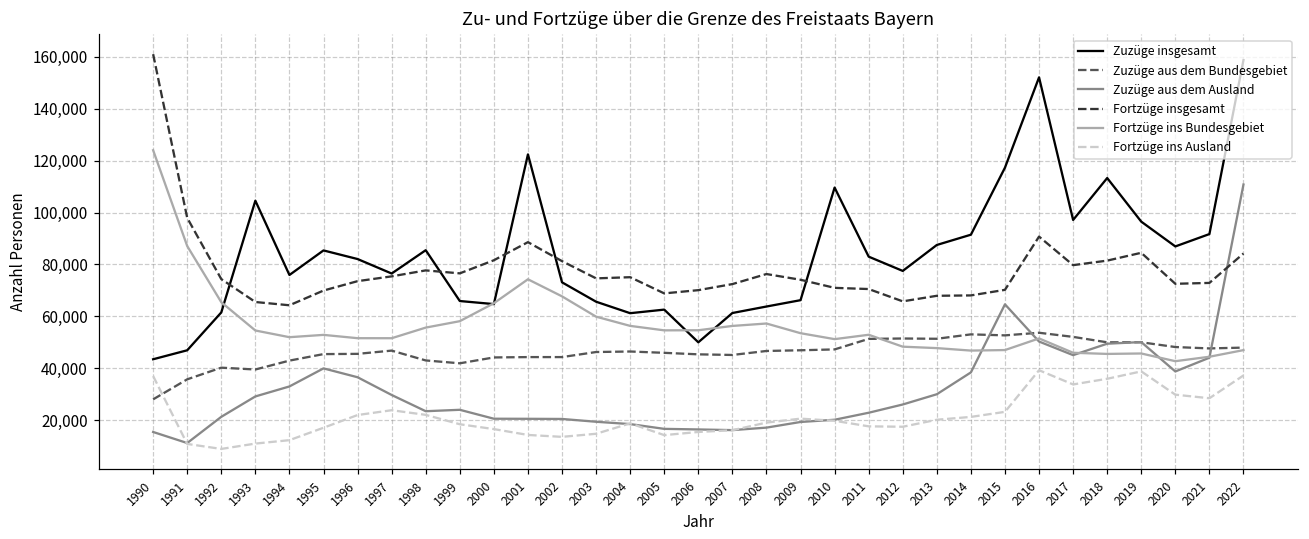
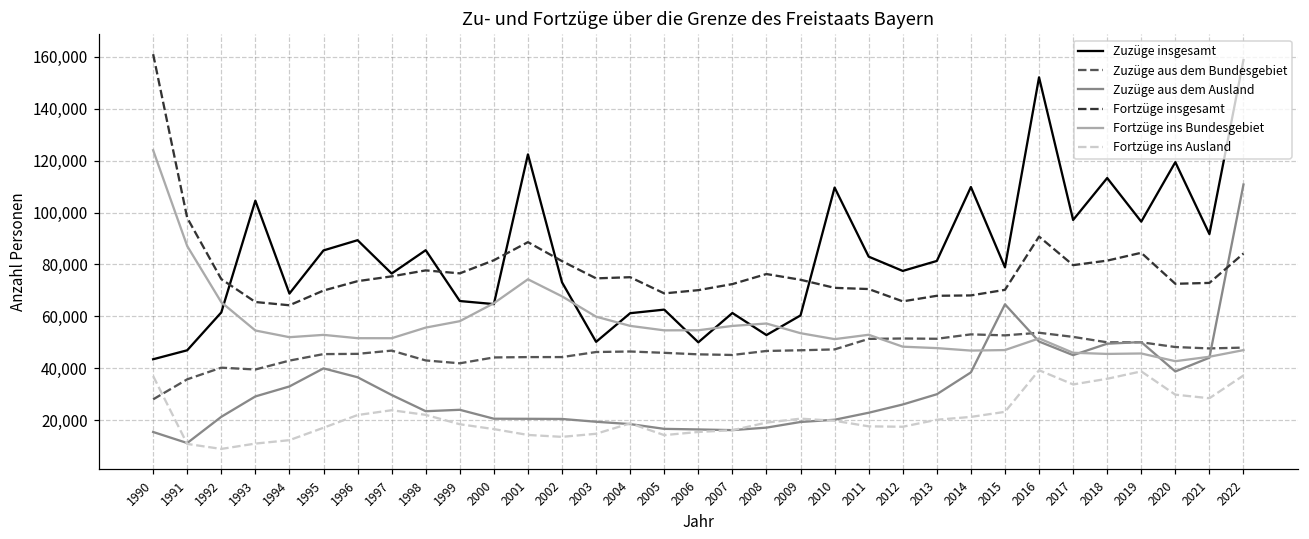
Zuzüge insgesamt, 1994: 76,000 -> 69,000
Zuzüge insgesamt, 1996: 82,000 -> 89,000
Zuzüge insgesamt, 2003: 66,000 -> 50,000
Zuzüge insgesamt, 2008: 64,000 -> 53,000
Zuzüge insgesamt, 2009: 66,000 -> 60,000
Zuzüge insgesamt, 2013: 88,000 -> 81,000
Zuzüge insgesamt, 2014: 91,000 -> 110,000
Zuzüge insgesamt, 2015: 117,000 -> 79,000
Zuzüge insgesamt, 2020: 87,000 -> 119,000
